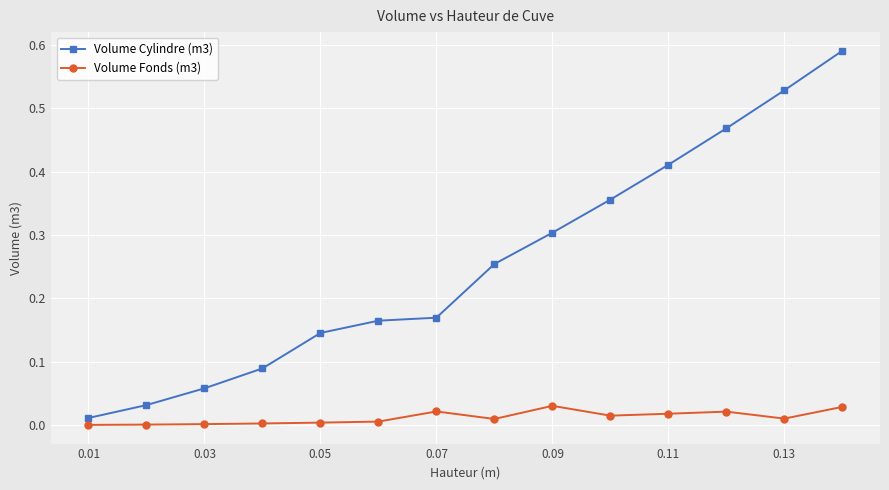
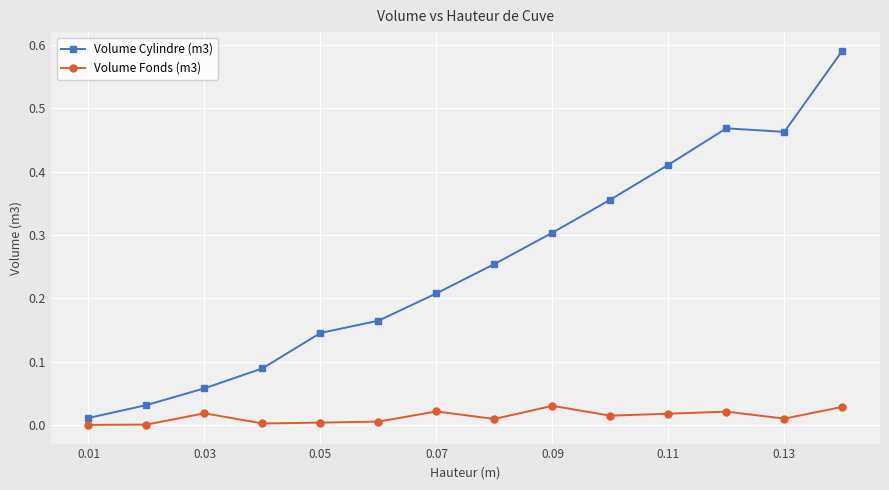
Volume Fonds (m3), 0.03: 0.00 -> 0.02
Volume Cylindre (m3), 0.07: 0.17 -> 0.21
Volume Cylindre (m3), 0.13: 0.53 -> 0.46
